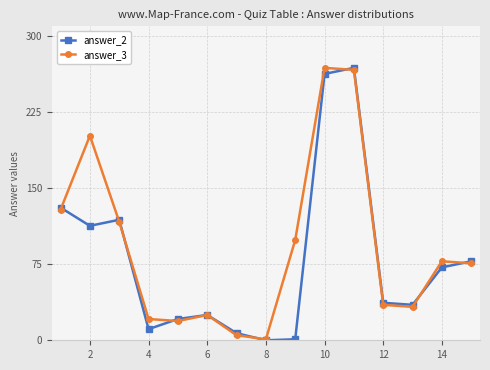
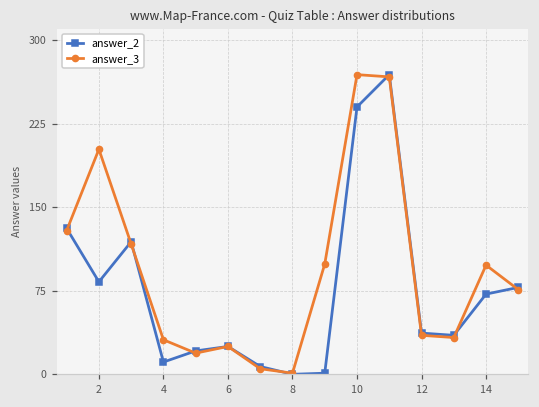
answer_2, 2: 113 -> 83
answer_3, 4: 21 -> 31
answer_2, 10: 263 -> 240
answer_3, 14: 78 -> 98
